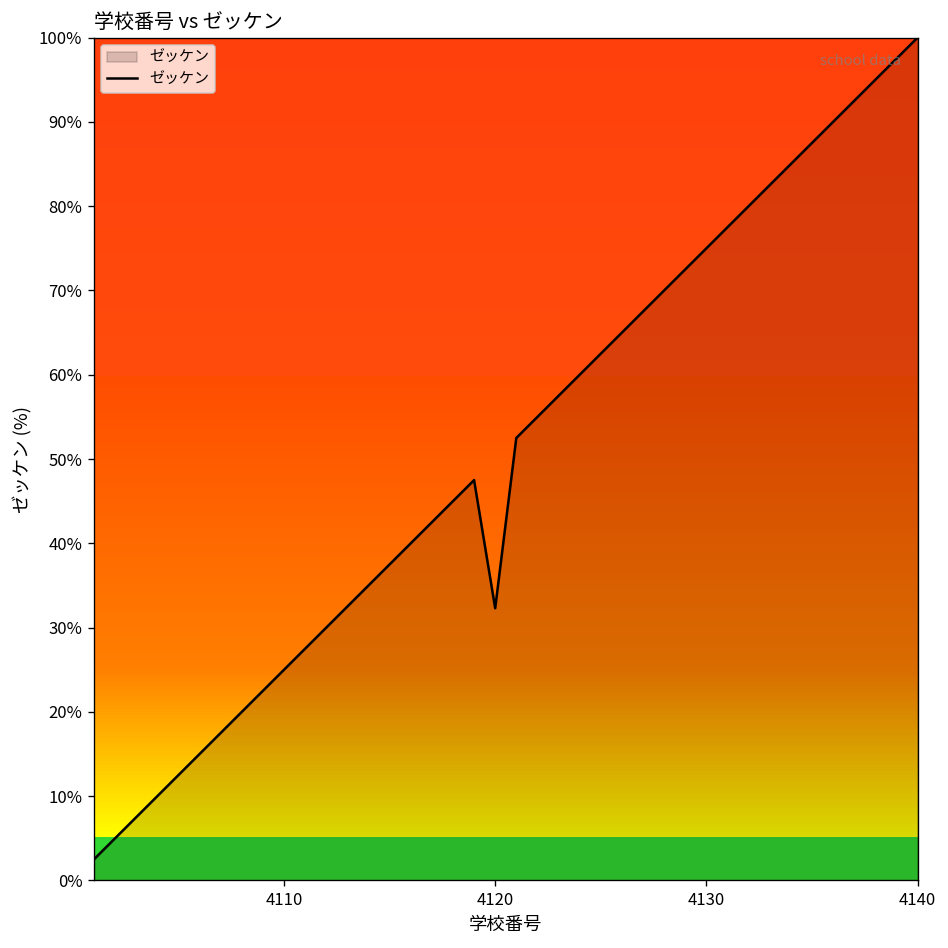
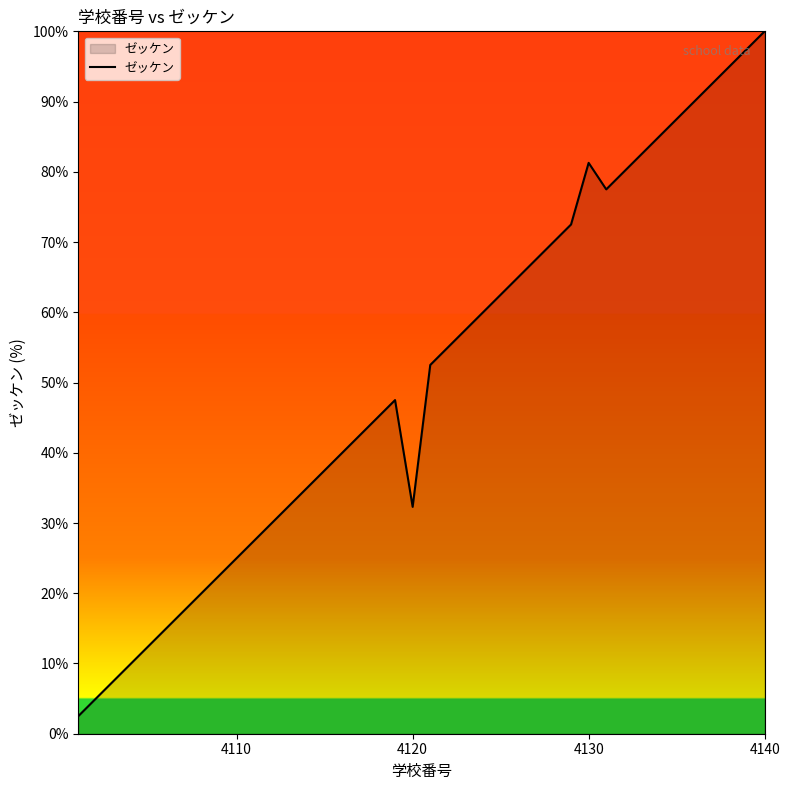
4130: 75% -> 81%
